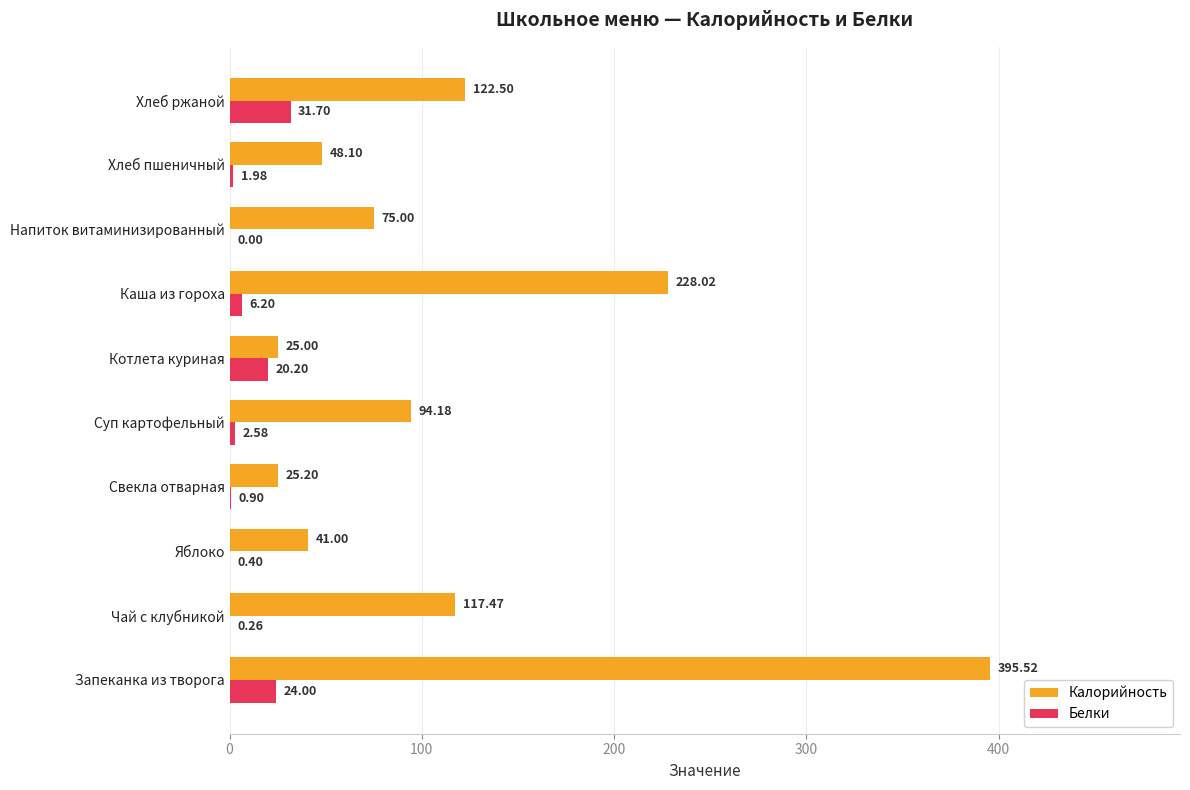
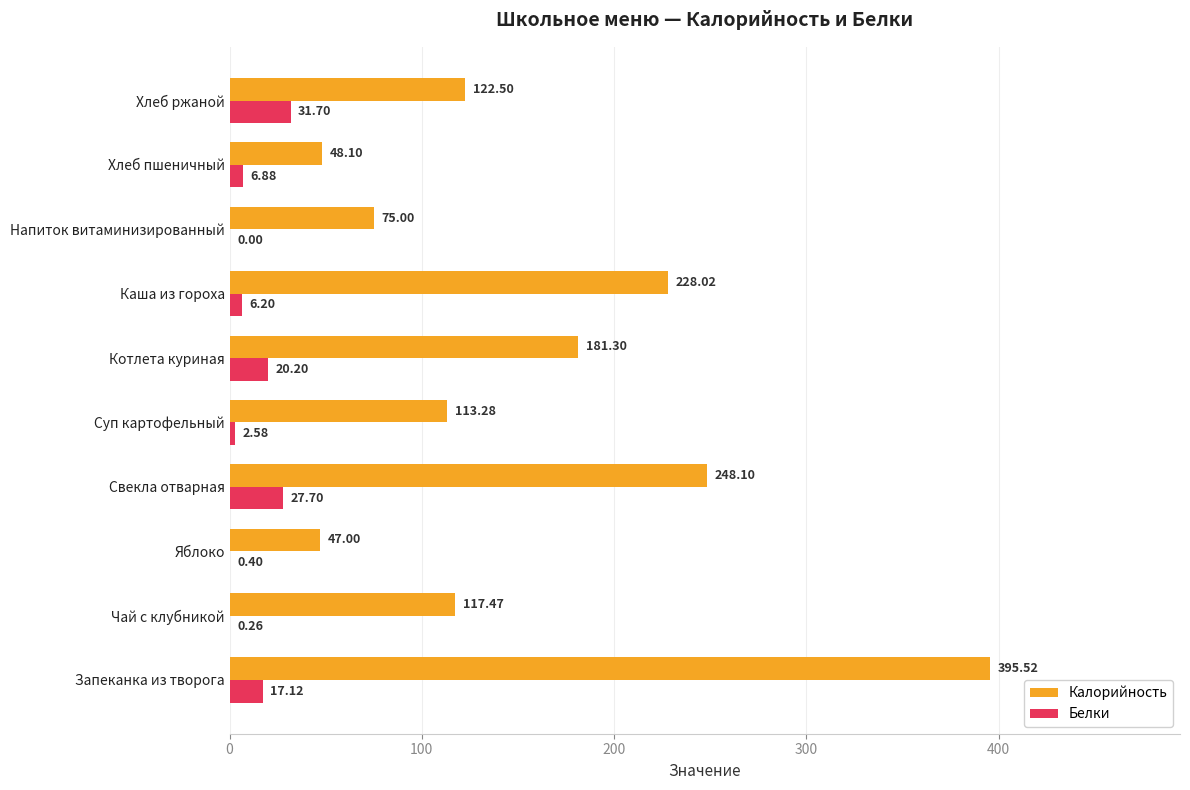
Белки, Хлеб пшеничный: 1.98 -> 6.88
Калорийность, Котлета куриная: 25.00 -> 181.30
Калорийность, Суп картофельный: 94.18 -> 113.28
Калорийность, Свекла отварная: 25.20 -> 248.10
Белки, Свекла отварная: 0.90 -> 27.70
Калорийность, Яблоко: 41.00 -> 47.00
Белки, Запеканка из творога: 24.00 -> 17.12
